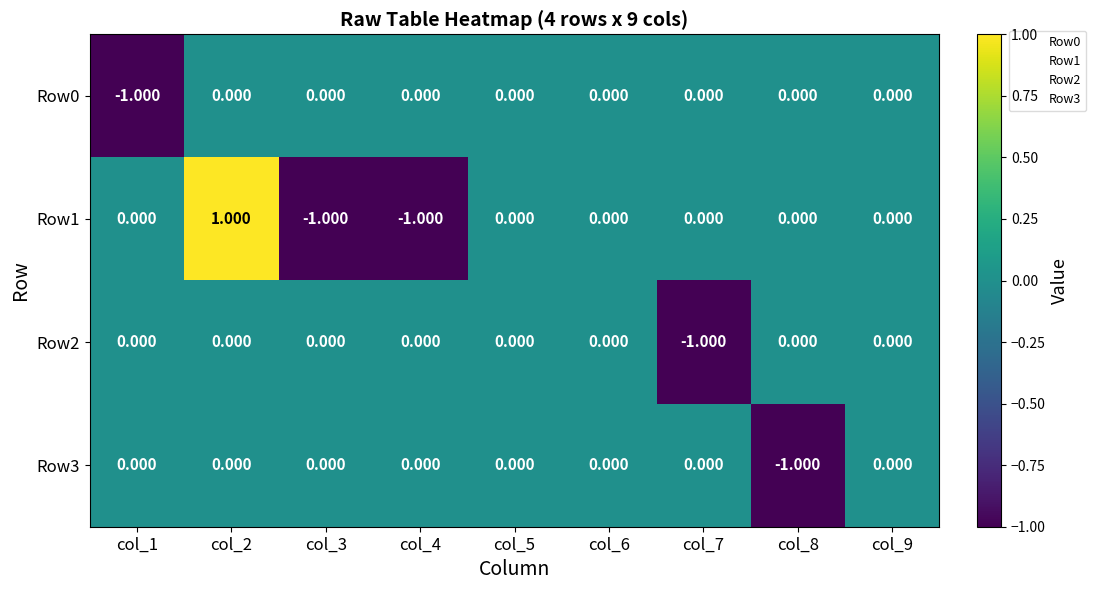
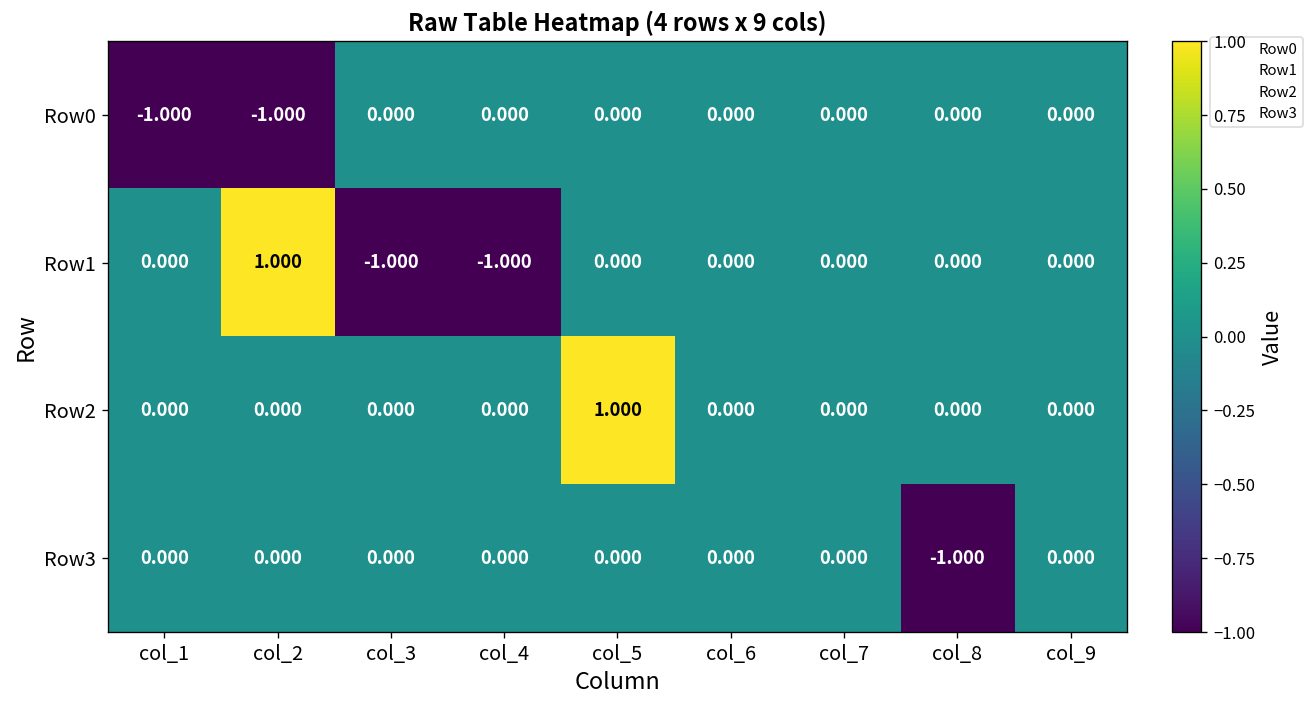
Row0, col_2: 0.000 -> -1.000
Row2, col_5: 0.000 -> 1.000
Row2, col_7: -1.000 -> 0.000
